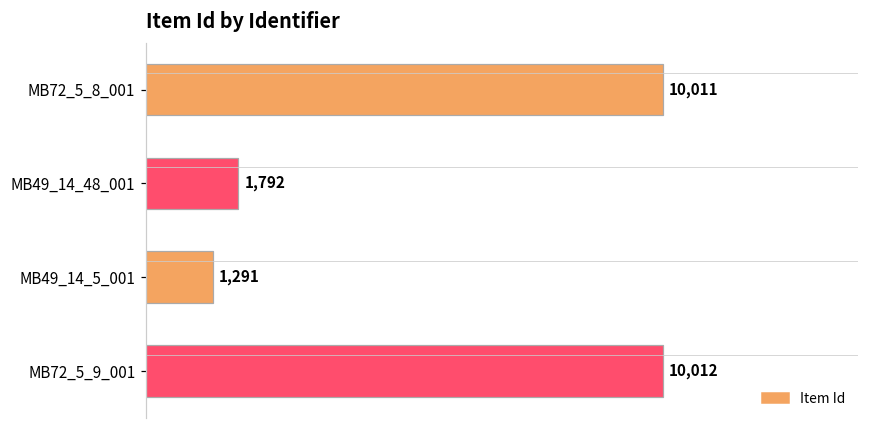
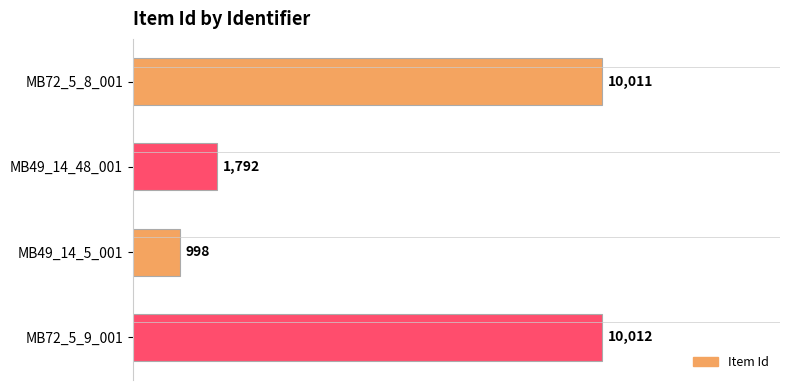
MB49_14_5_001: 1,291 -> 998
